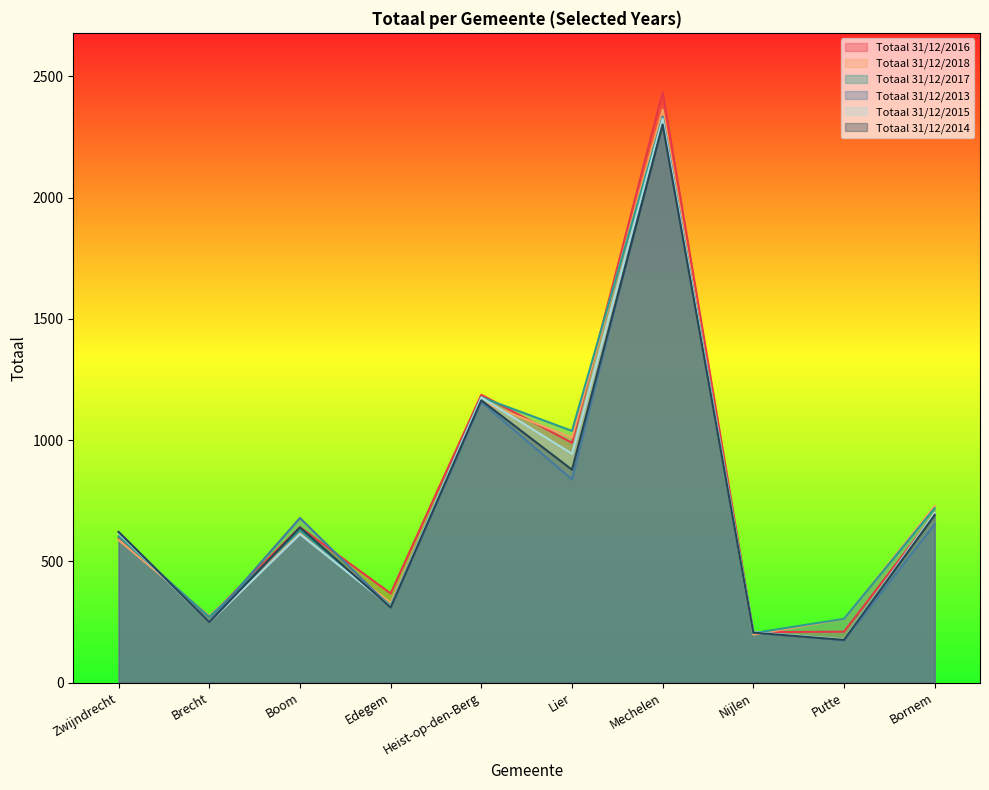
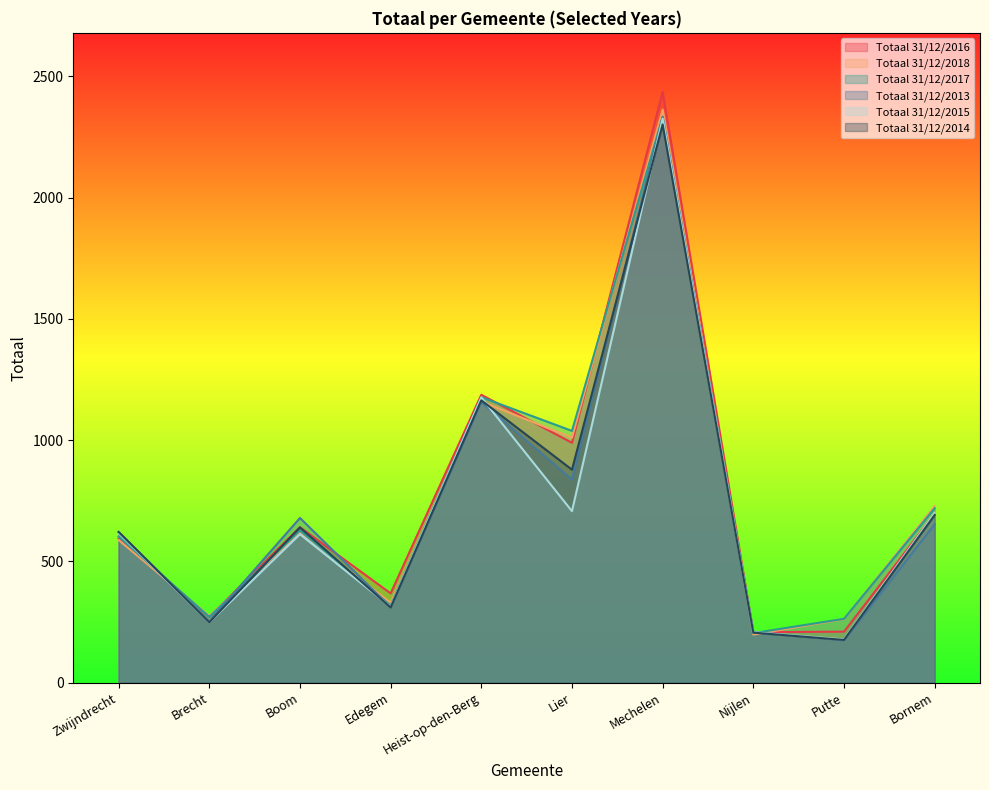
Totaal 31/12/2015, Lier: 940 -> 710
